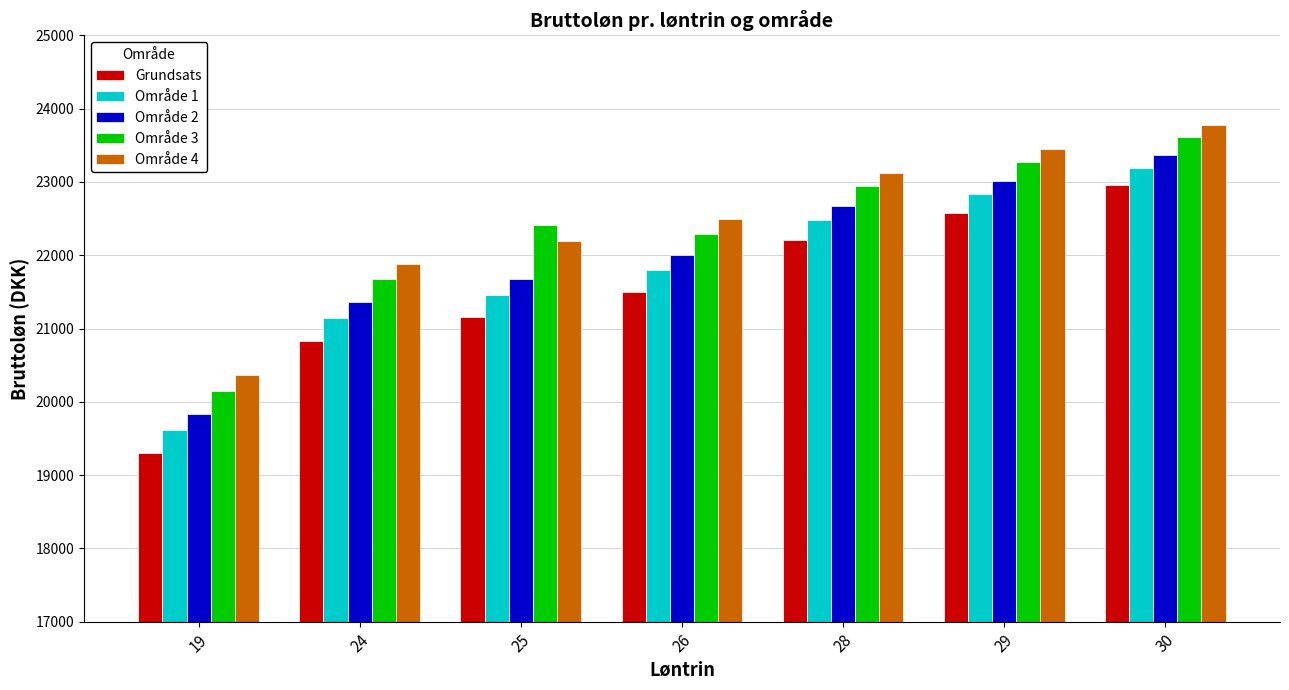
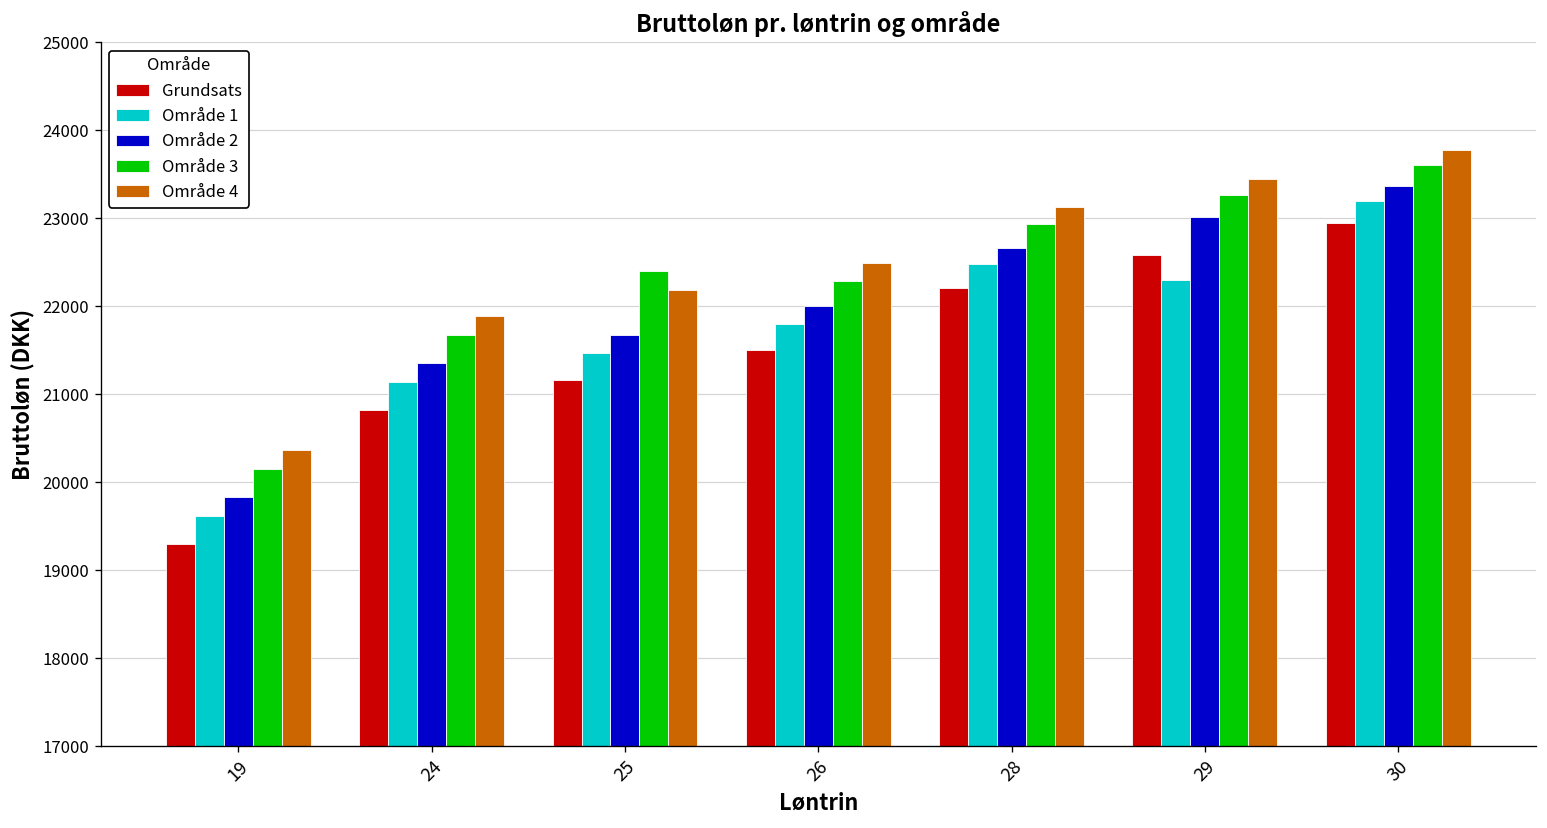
Område 1, 29: 22800 -> 22300
